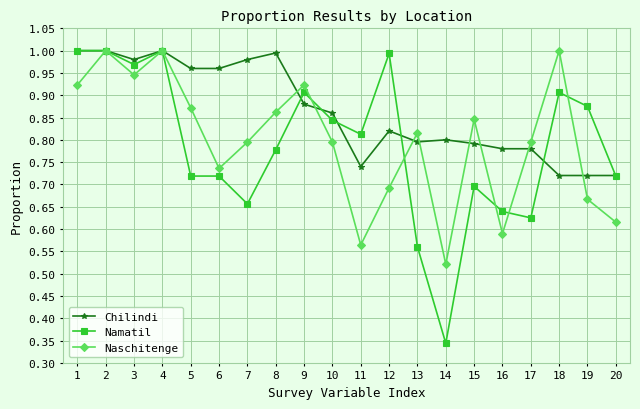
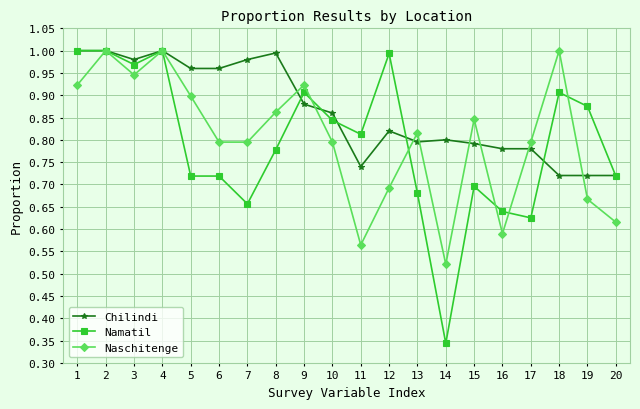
Naschitenge, 5: 0.87 -> 0.90
Naschitenge, 6: 0.74 -> 0.79
Namatil, 13: 0.56 -> 0.68
